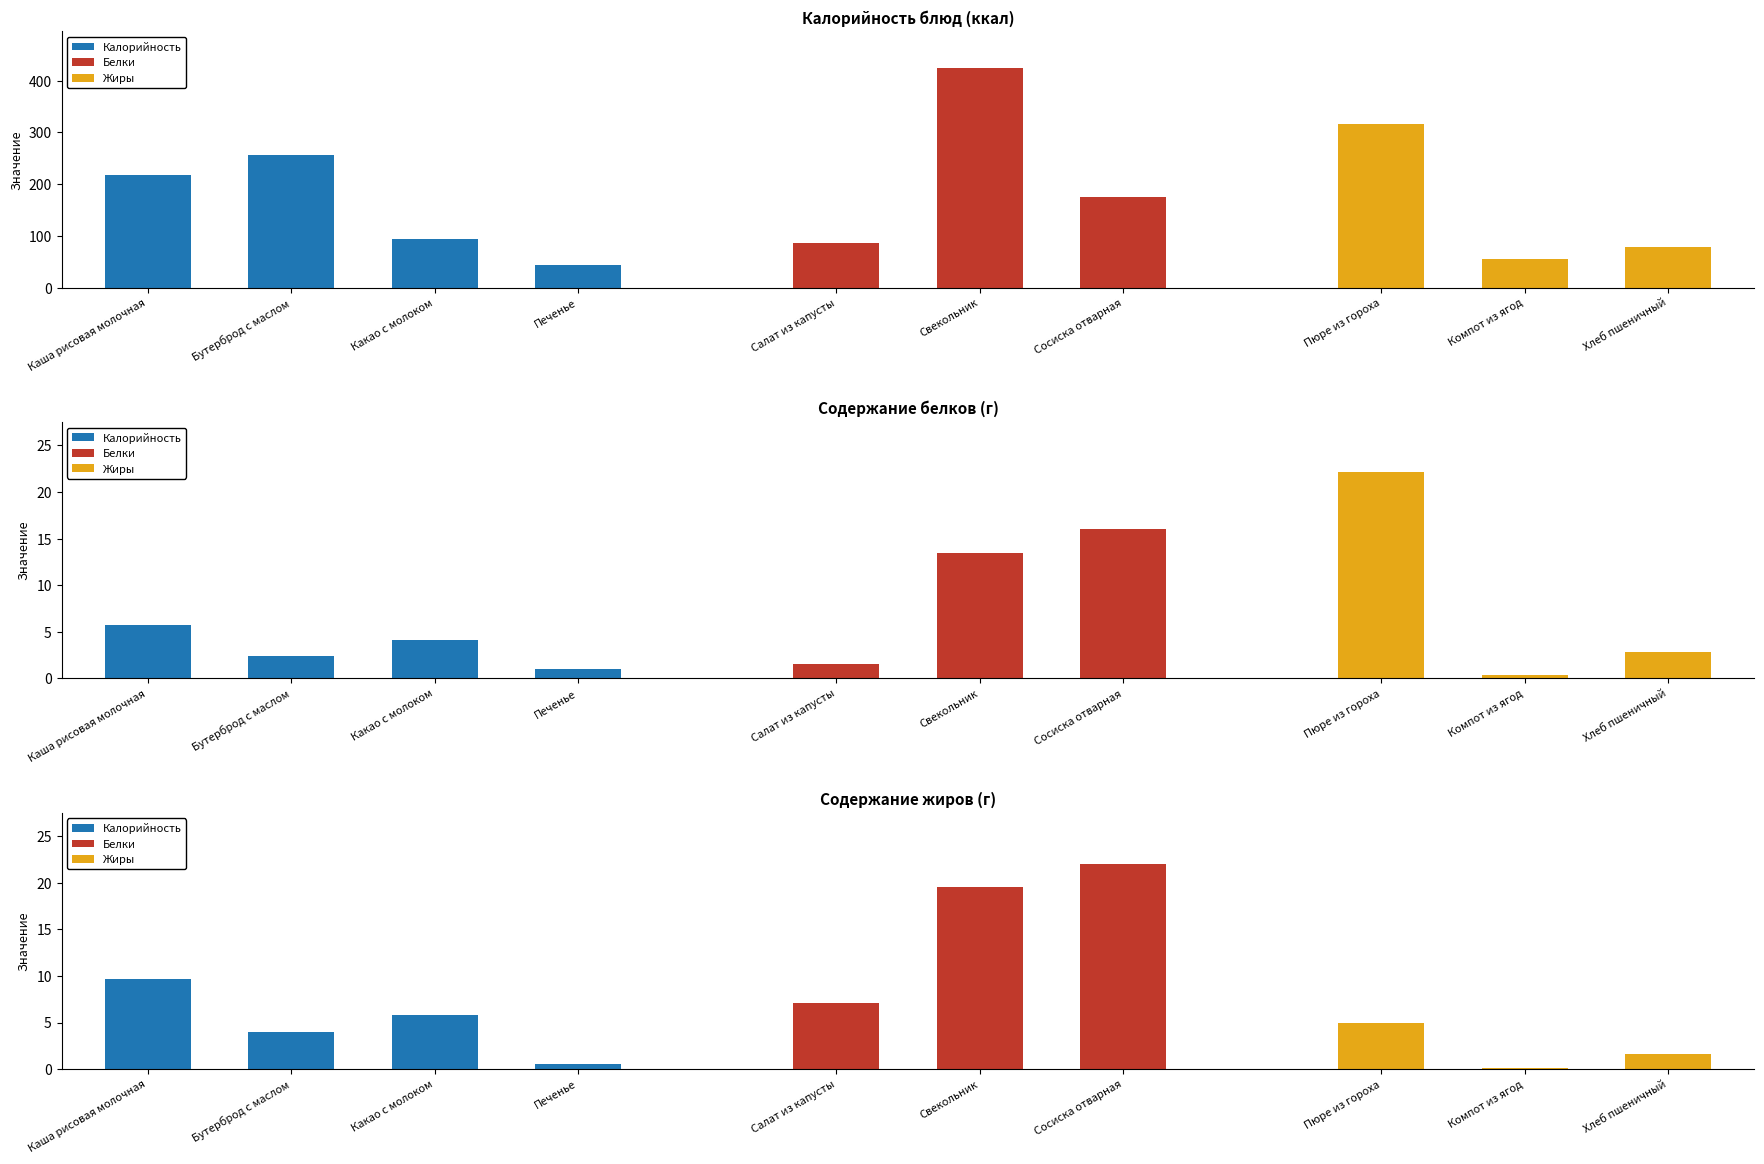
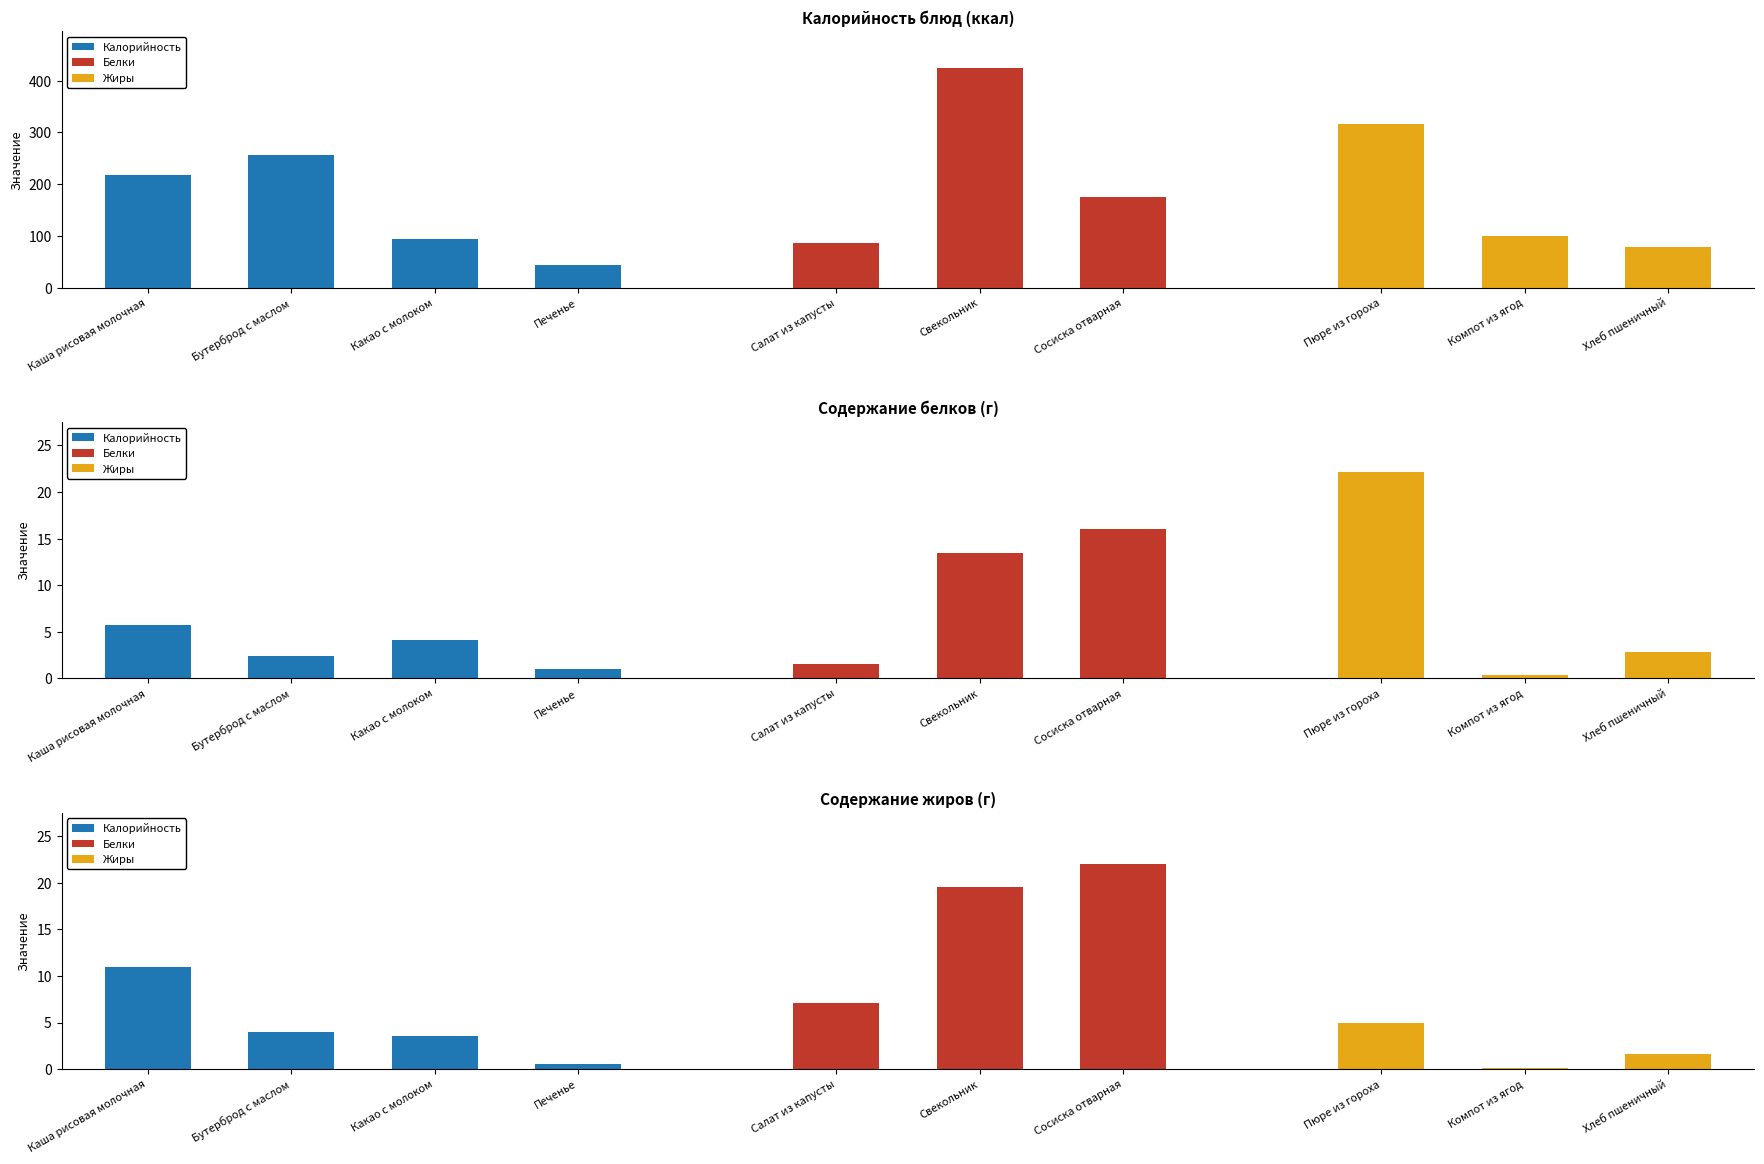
Калорийность блюд (ккал), Жиры, Компот из ягод: 50 -> 100
Содержание жиров (г), Калорийность, Каша рисовая молочная: 10 -> 11
Содержание жиров (г), Калорийность, Какао с молоком: 6 -> 4
